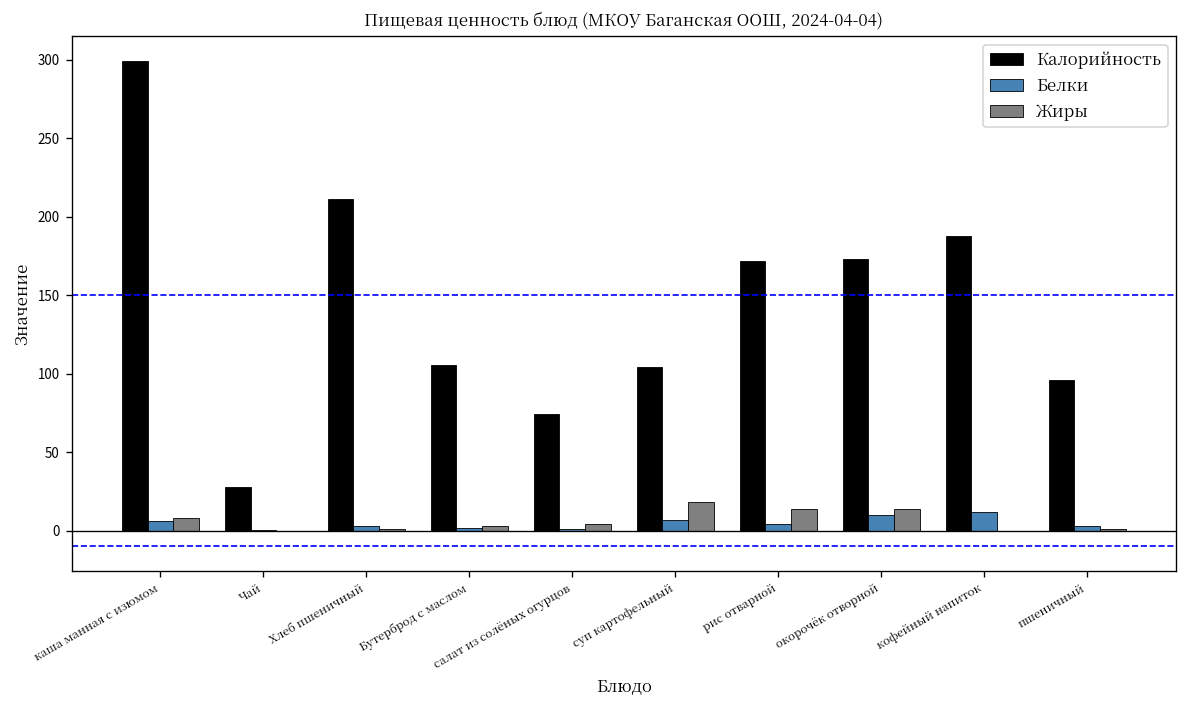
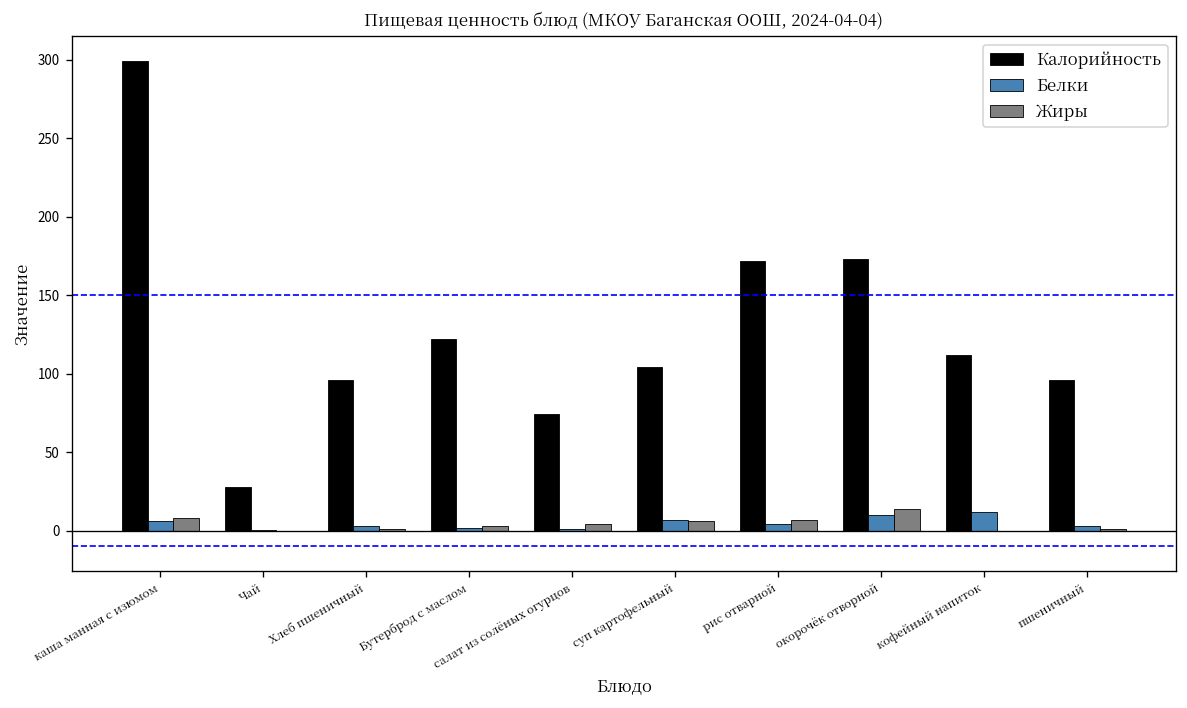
Калорийность, Хлеб пшеничный: 212 -> 96
Калорийность, Бутерброд с маслом: 106 -> 122
Жиры, суп картофельный: 18 -> 6
Жиры, рис отварной: 14 -> 7
Калорийность, кофейный напиток: 188 -> 112
